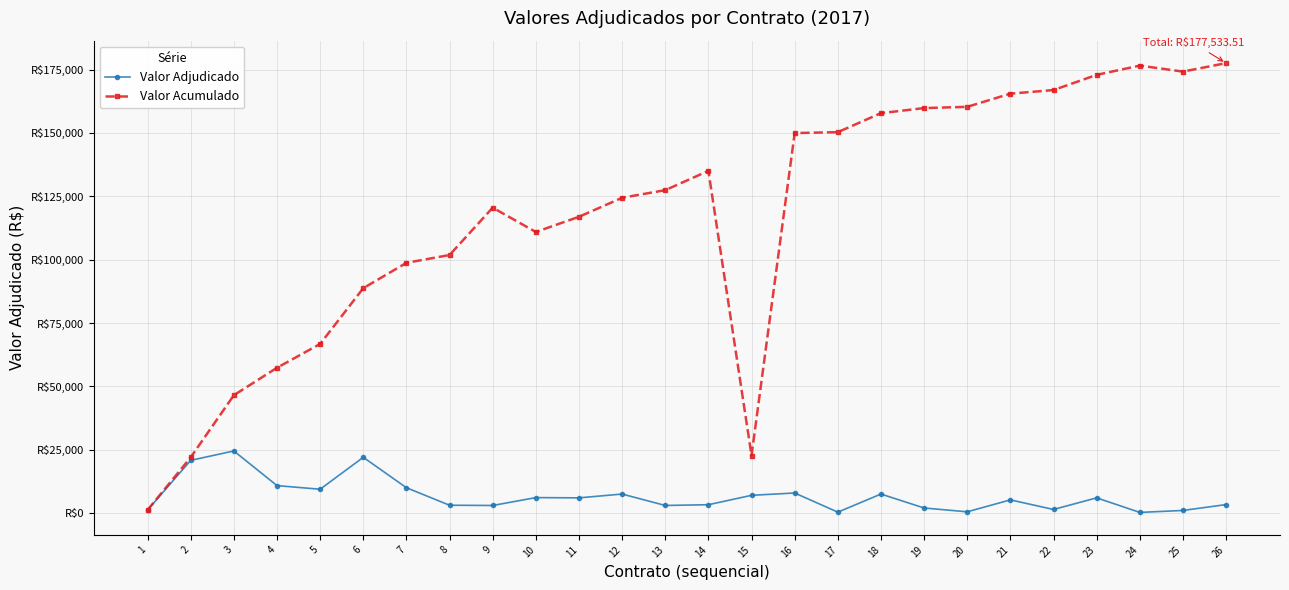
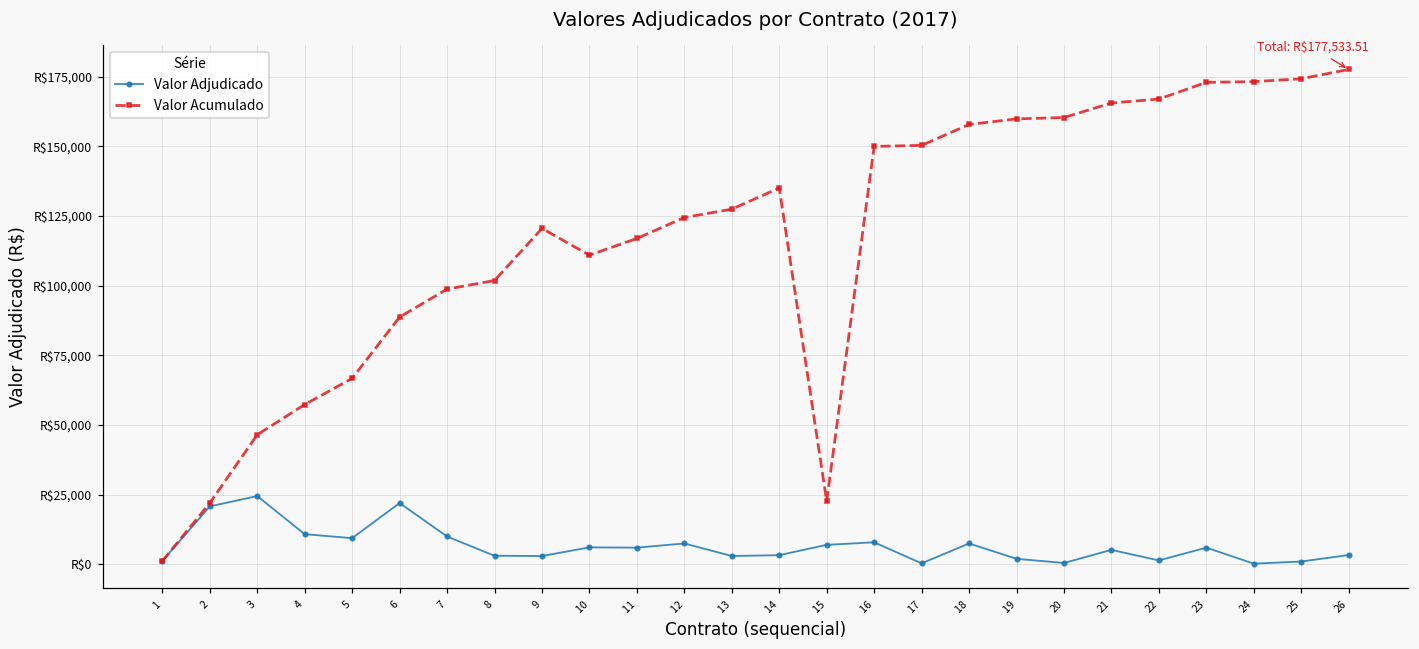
Valor Acumulado, 24: R$177,000 -> R$173,000
